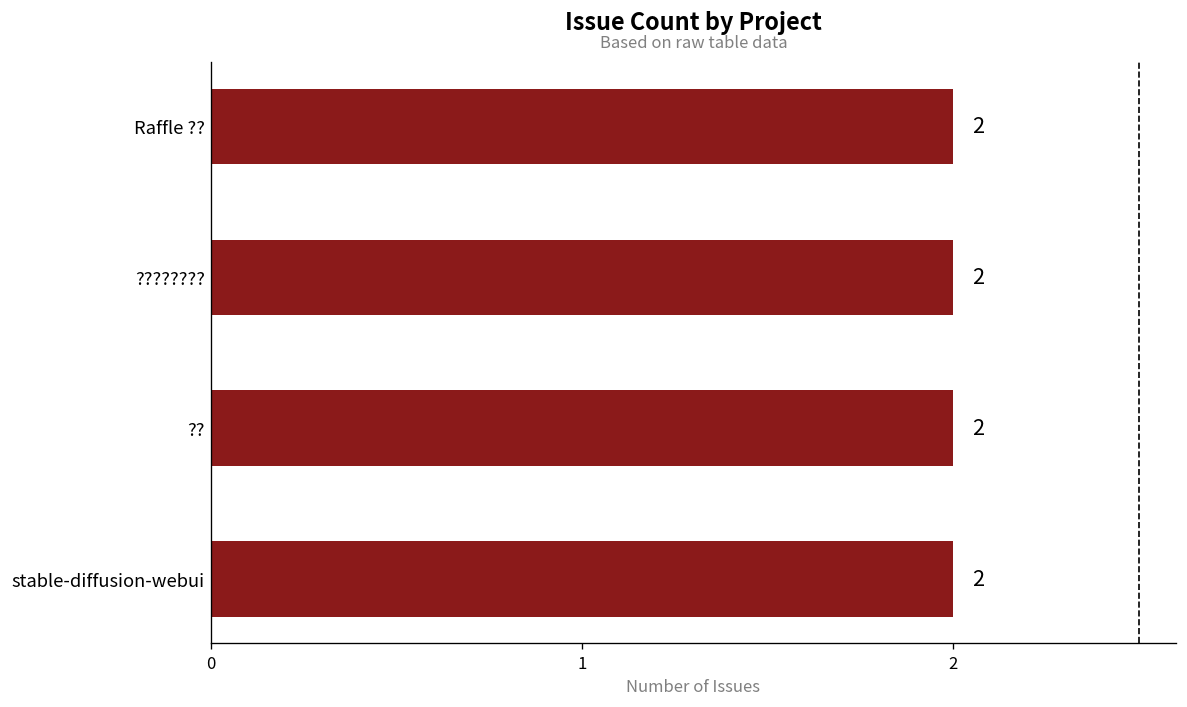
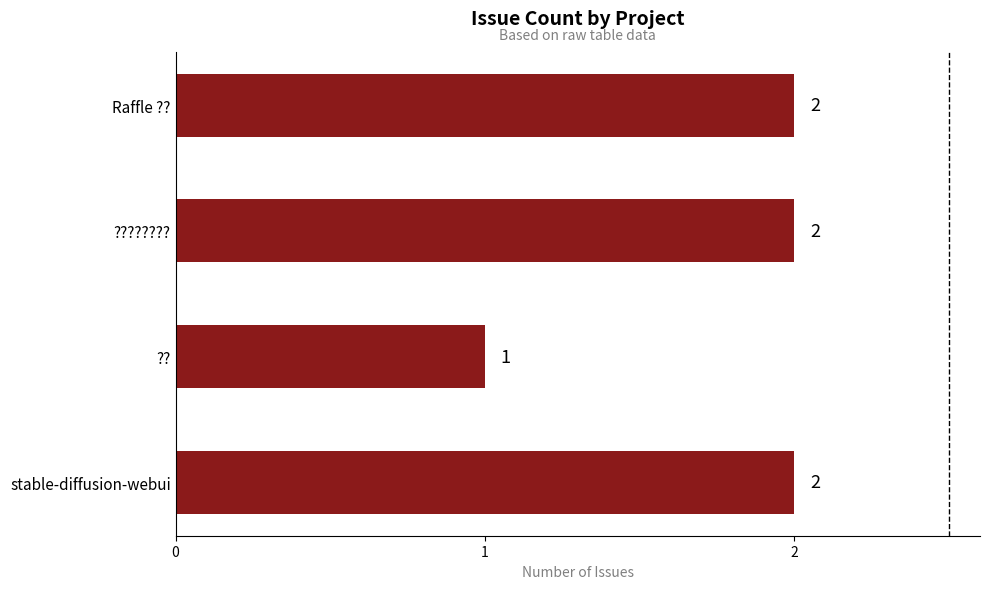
??: 2 -> 1
